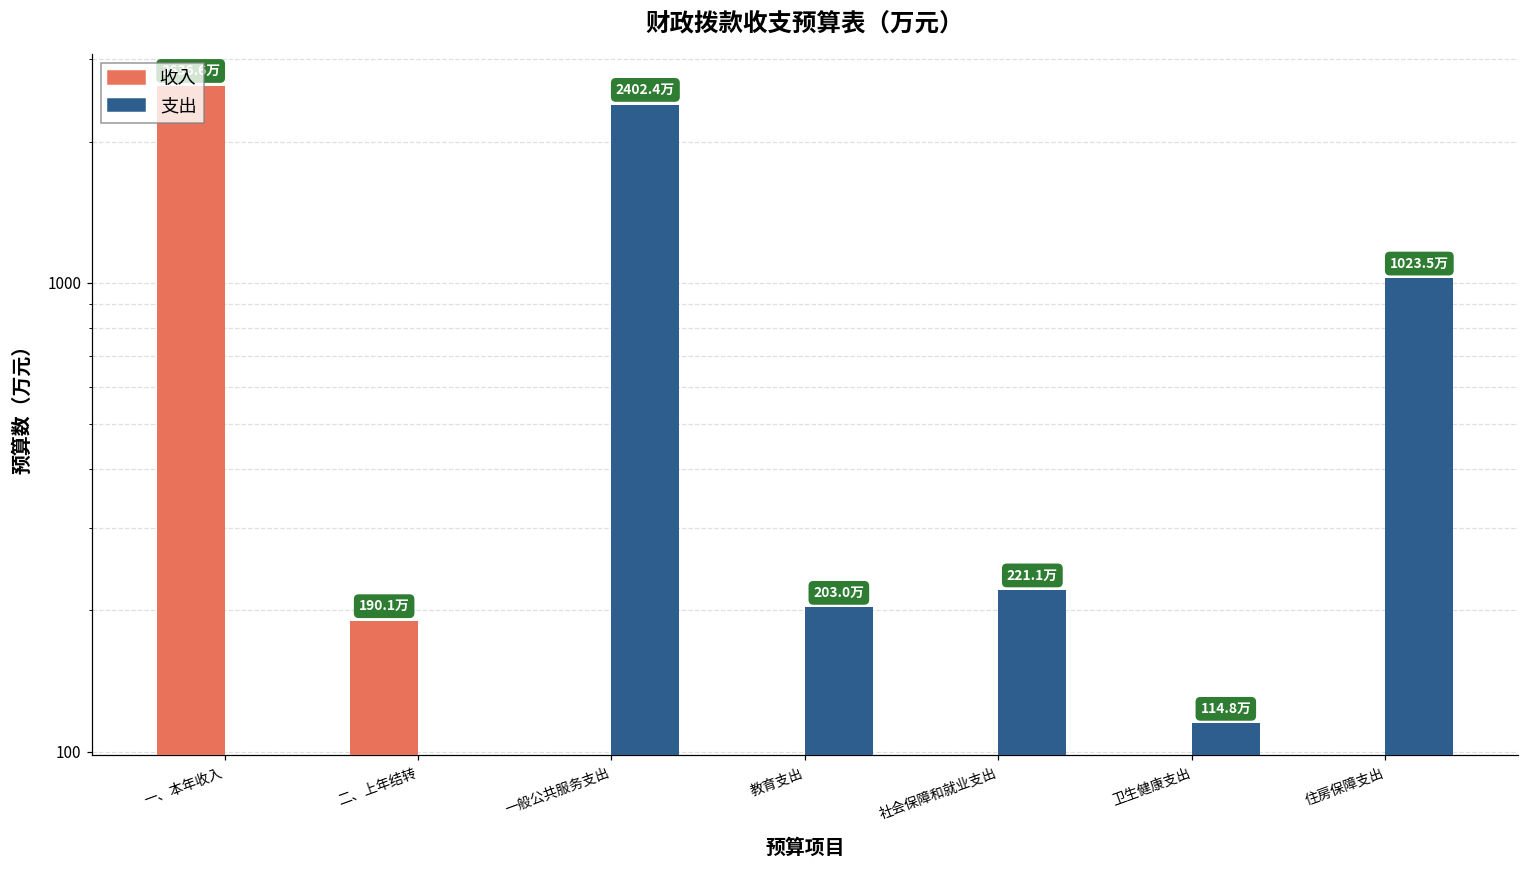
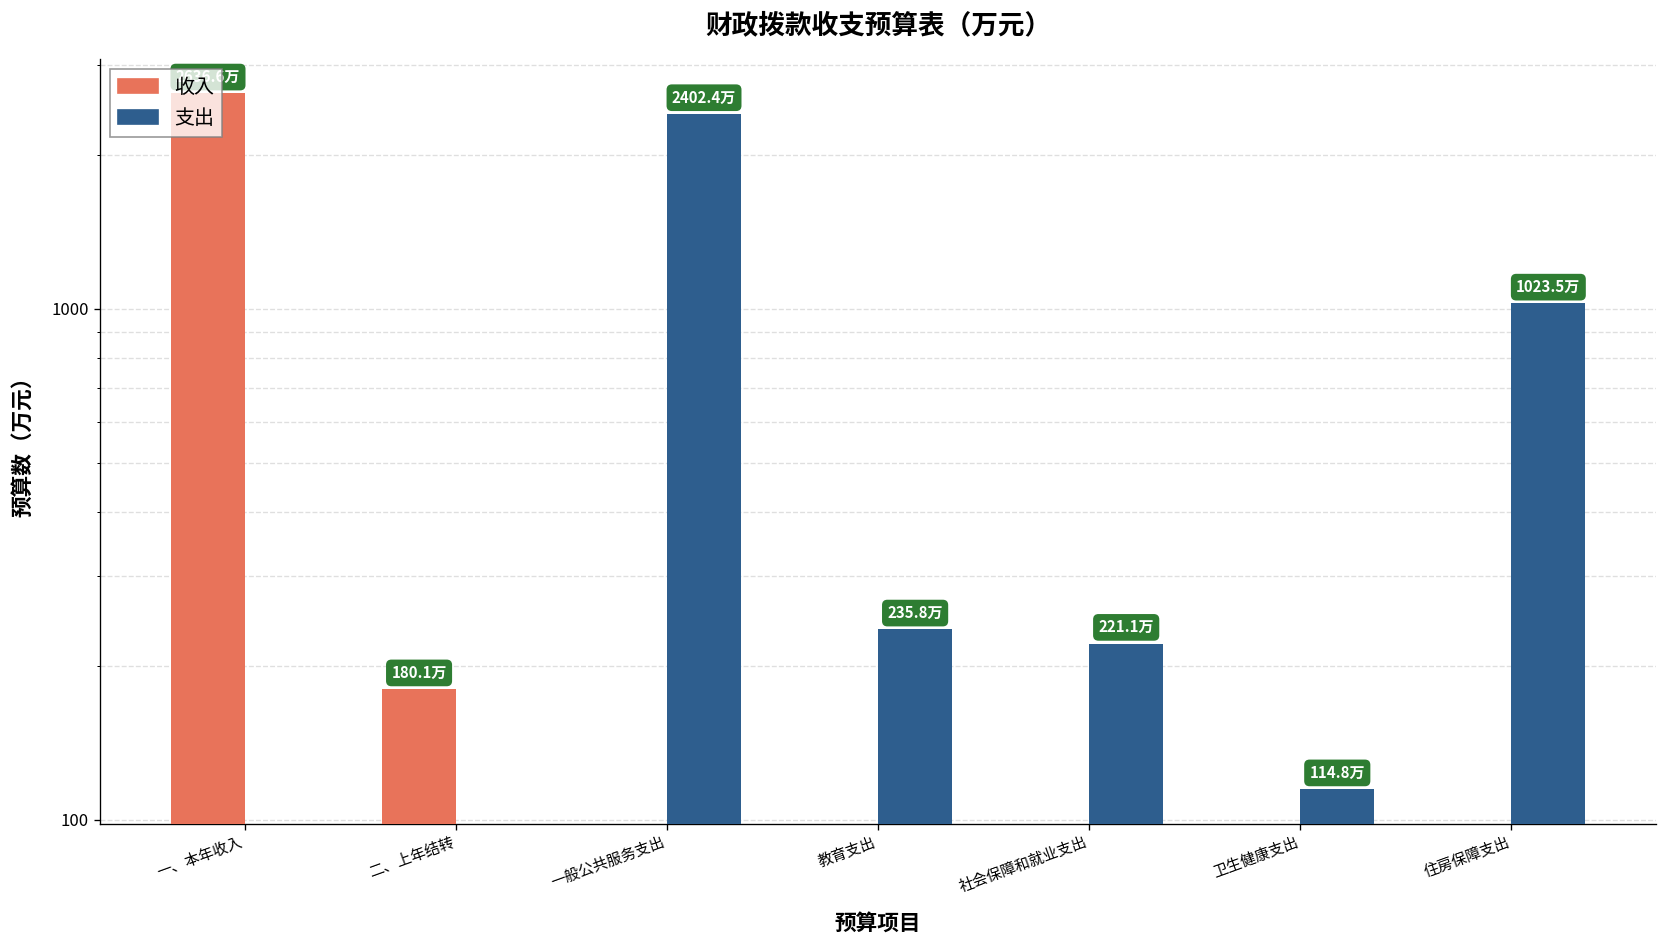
收入, 二、上年结转: 190.1万 -> 180.1万
支出, 教育支出: 203.0万 -> 235.8万
